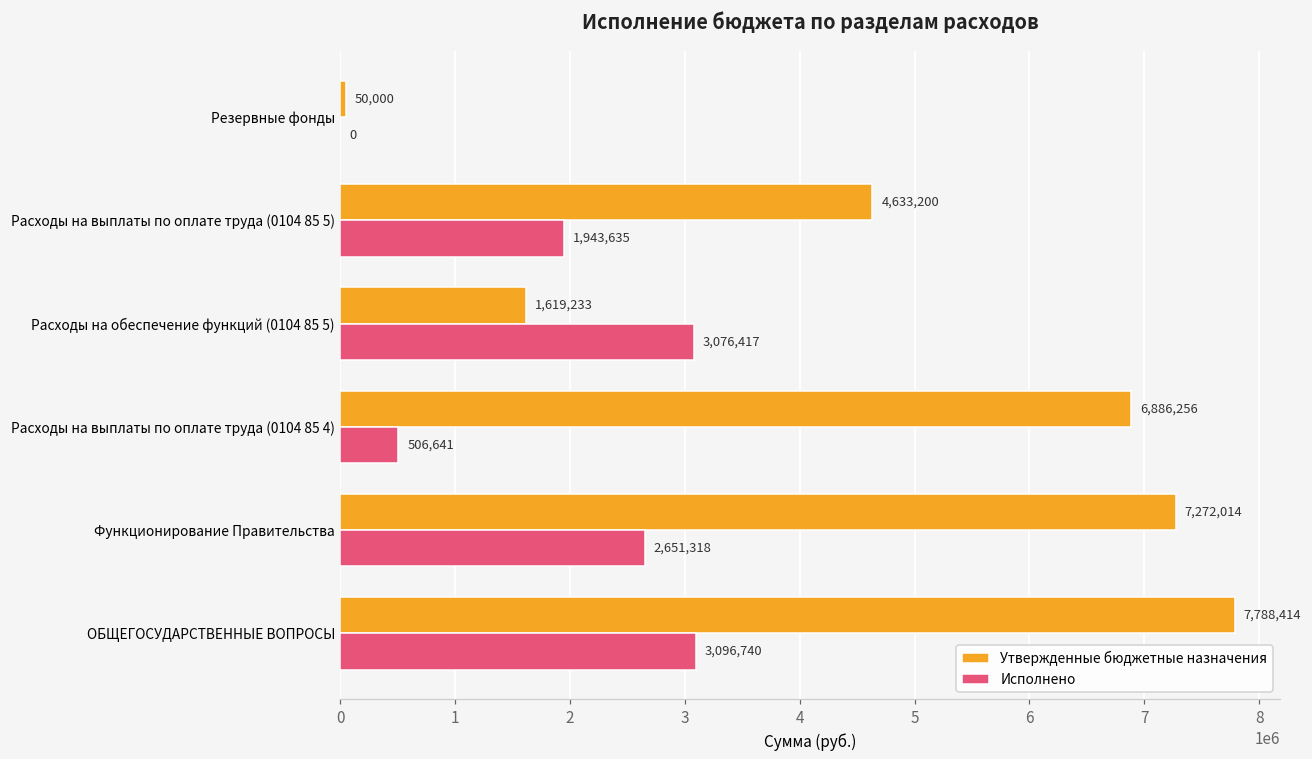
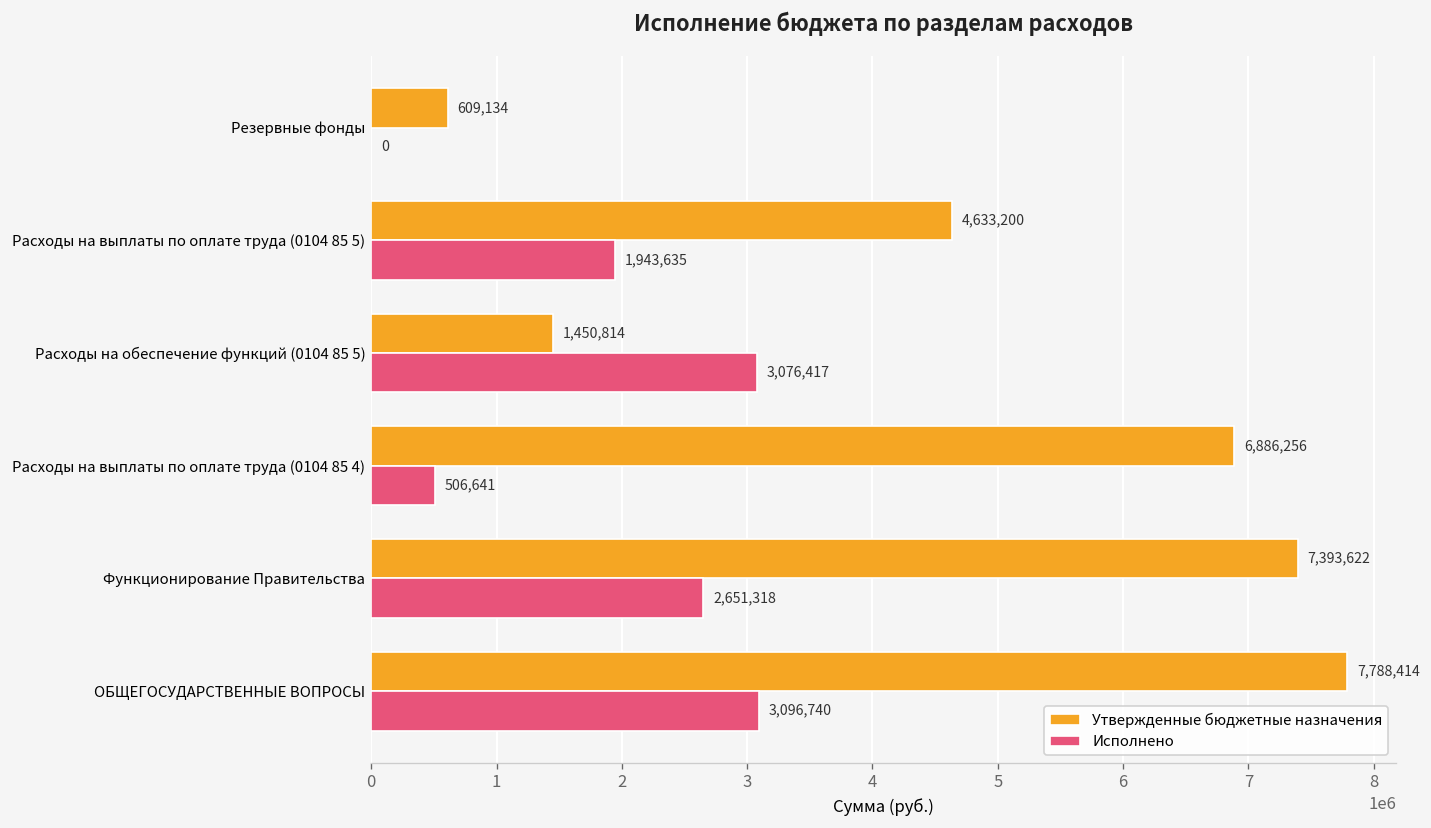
Утвержденные бюджетные назначения, Резервные фонды: 50,000 -> 609,134
Утвержденные бюджетные назначения, Расходы на обеспечение функций (0104 85 5): 1,619,233 -> 1,450,814
Утвержденные бюджетные назначения, Функционирование Правительства: 7,272,014 -> 7,393,622
